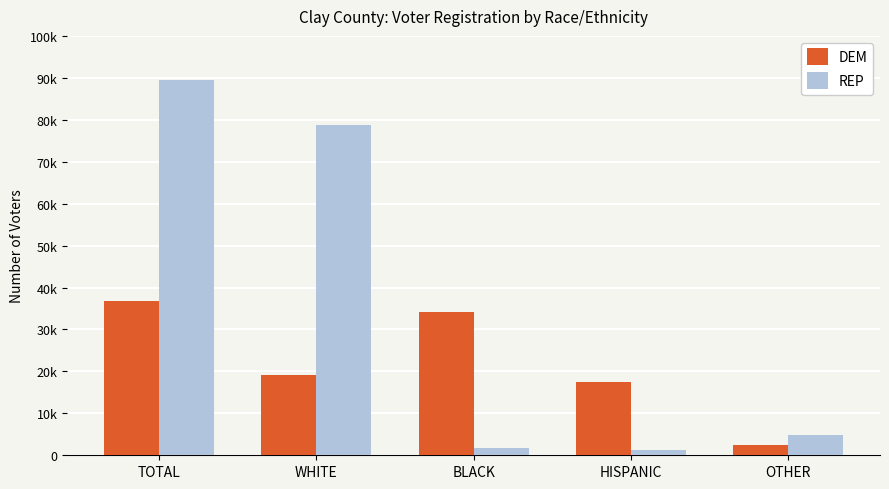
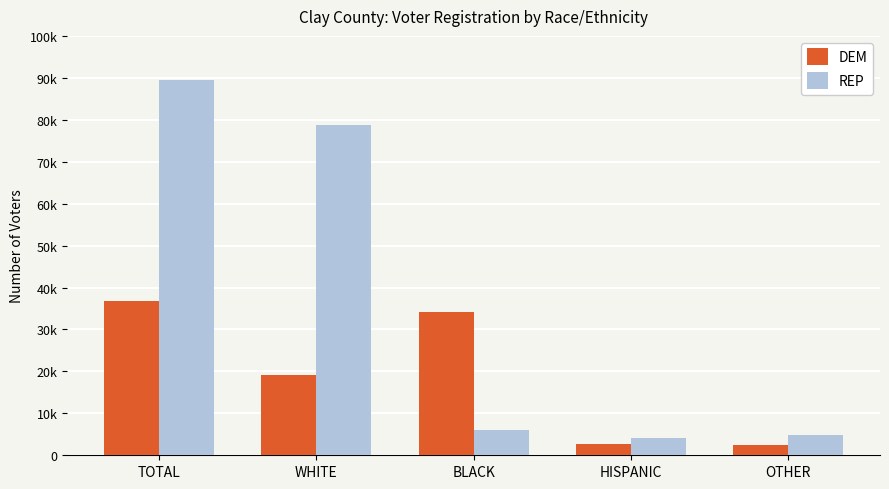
REP, BLACK: 2000 -> 6000
DEM, HISPANIC: 17000 -> 3000
REP, HISPANIC: 1000 -> 4000
